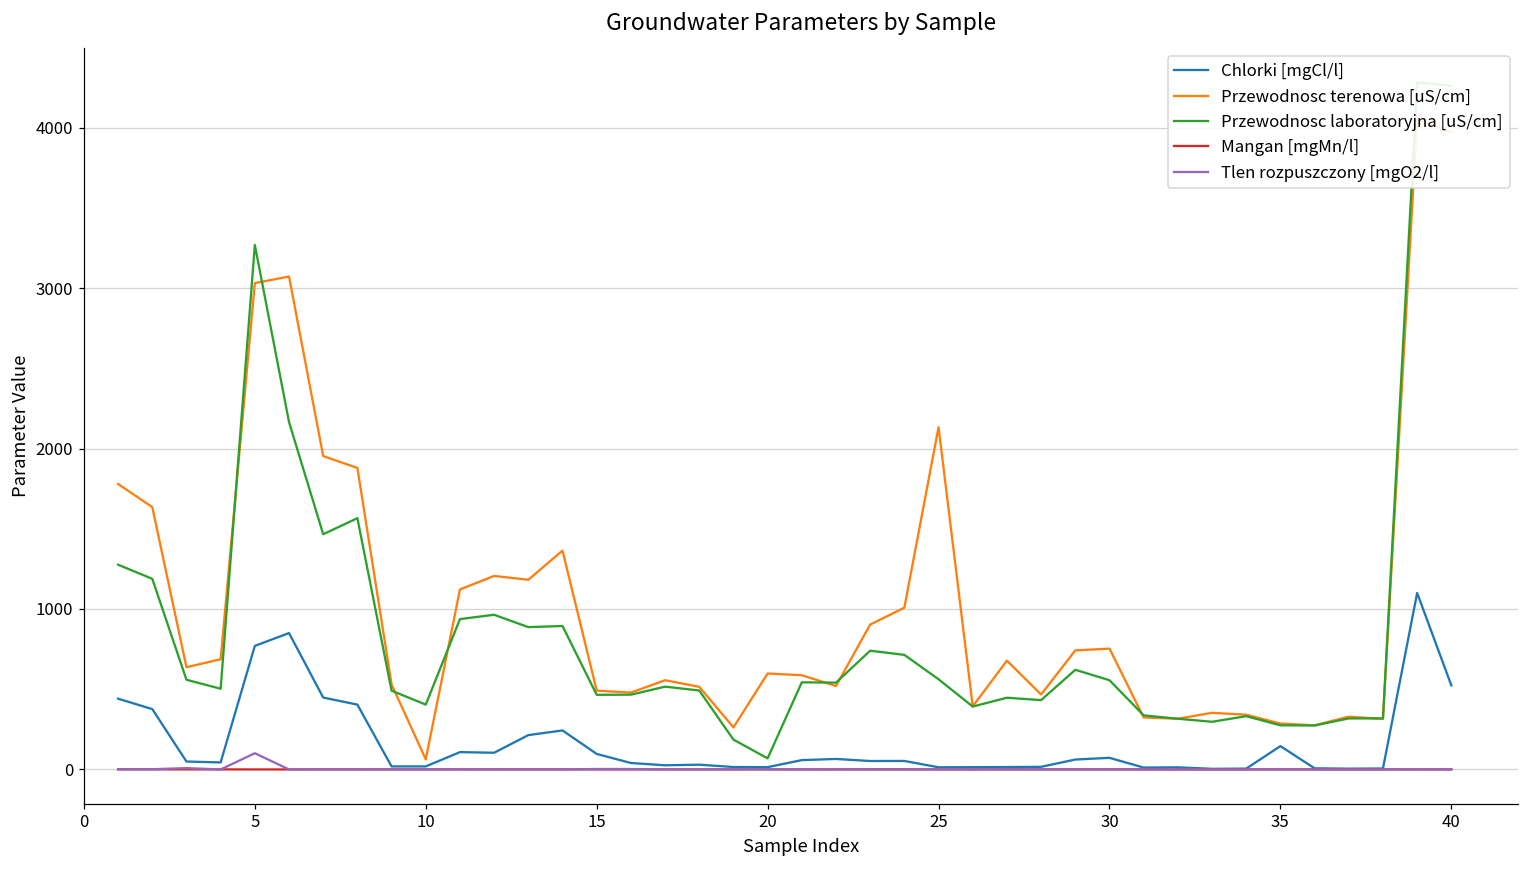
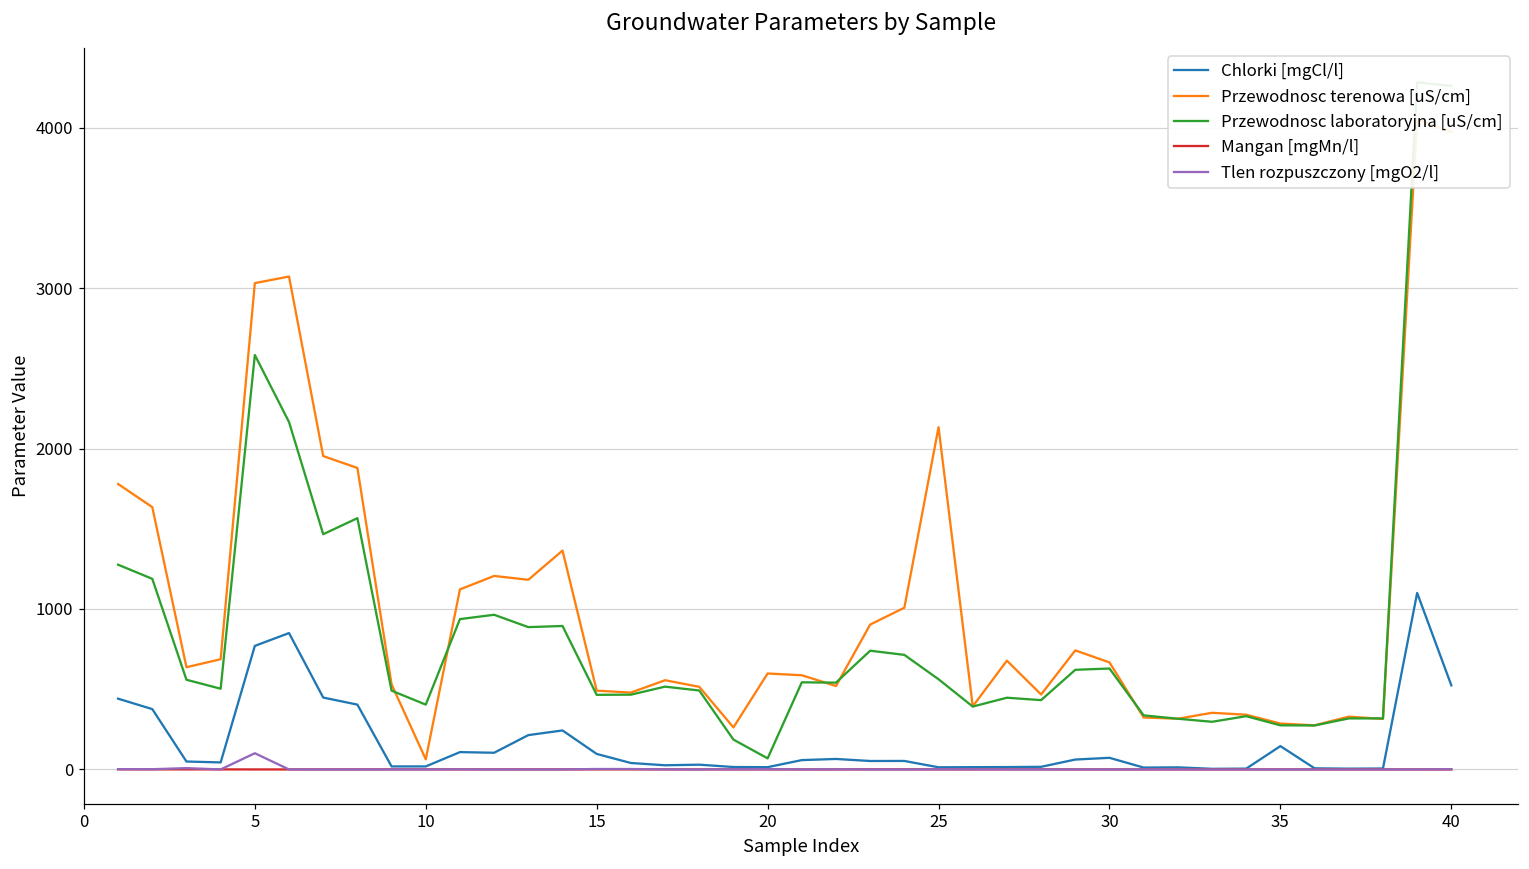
Przewodnosc laboratoryjna [uS/cm], 5: 3270 -> 2580
Przewodnosc terenowa [uS/cm], 30: 750 -> 670
Przewodnosc laboratoryjna [uS/cm], 30: 560 -> 630
